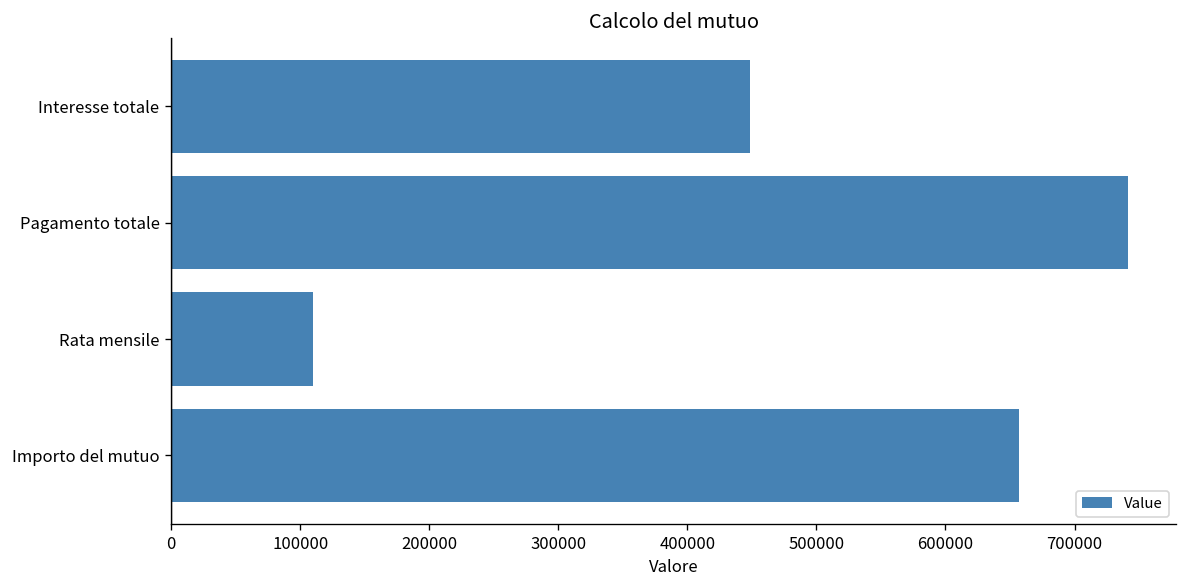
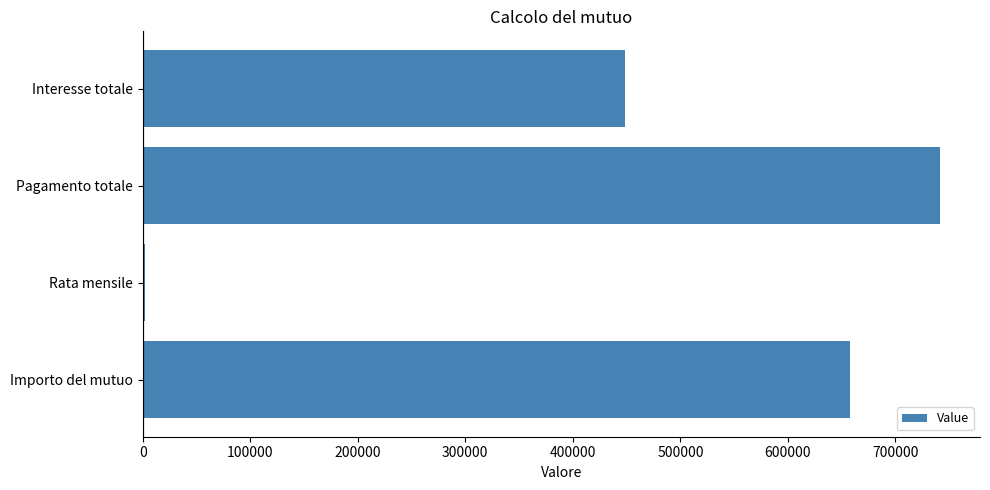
Rata mensile: 110000 -> 2000
